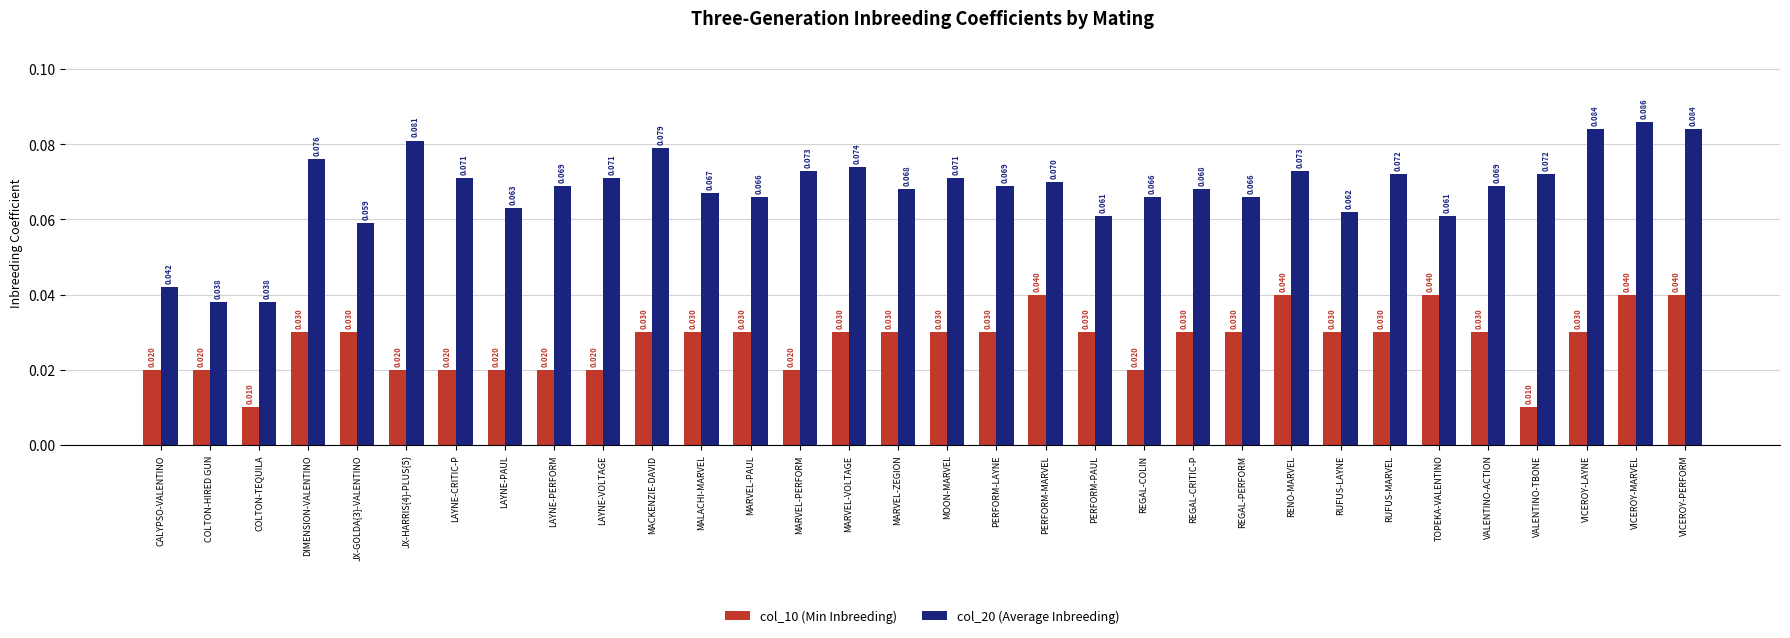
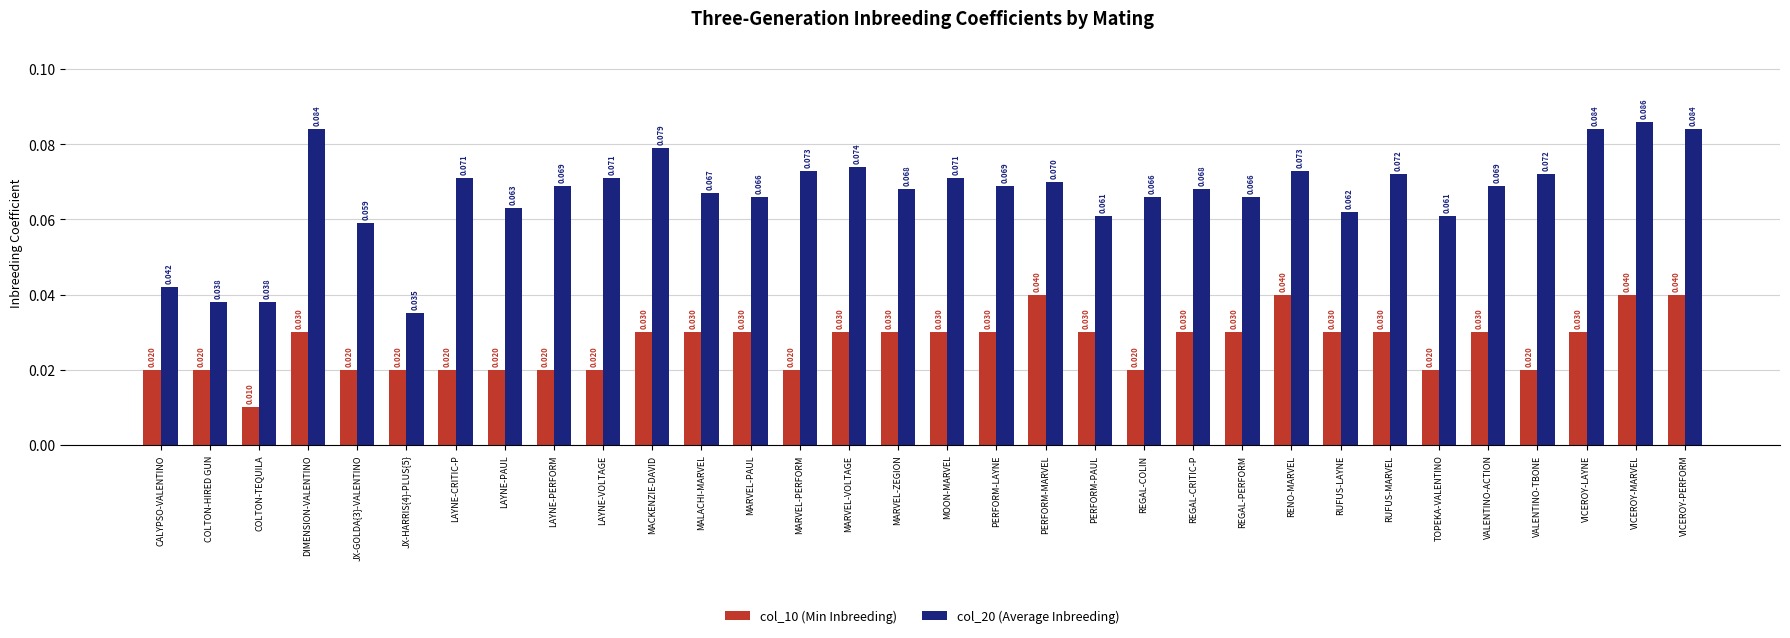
col_20 (Average Inbreeding), DIMENSION-VALENTINO: 0.076 -> 0.084
col_10 (Min Inbreeding), JX-GOLDA{3}-VALENTINO: 0.030 -> 0.020
col_20 (Average Inbreeding), JX-HARRIS{4}-PLUS{5}: 0.081 -> 0.035
col_10 (Min Inbreeding), TOPEKA-VALENTINO: 0.040 -> 0.020
col_10 (Min Inbreeding), VALENTINO-TBONE: 0.010 -> 0.020
